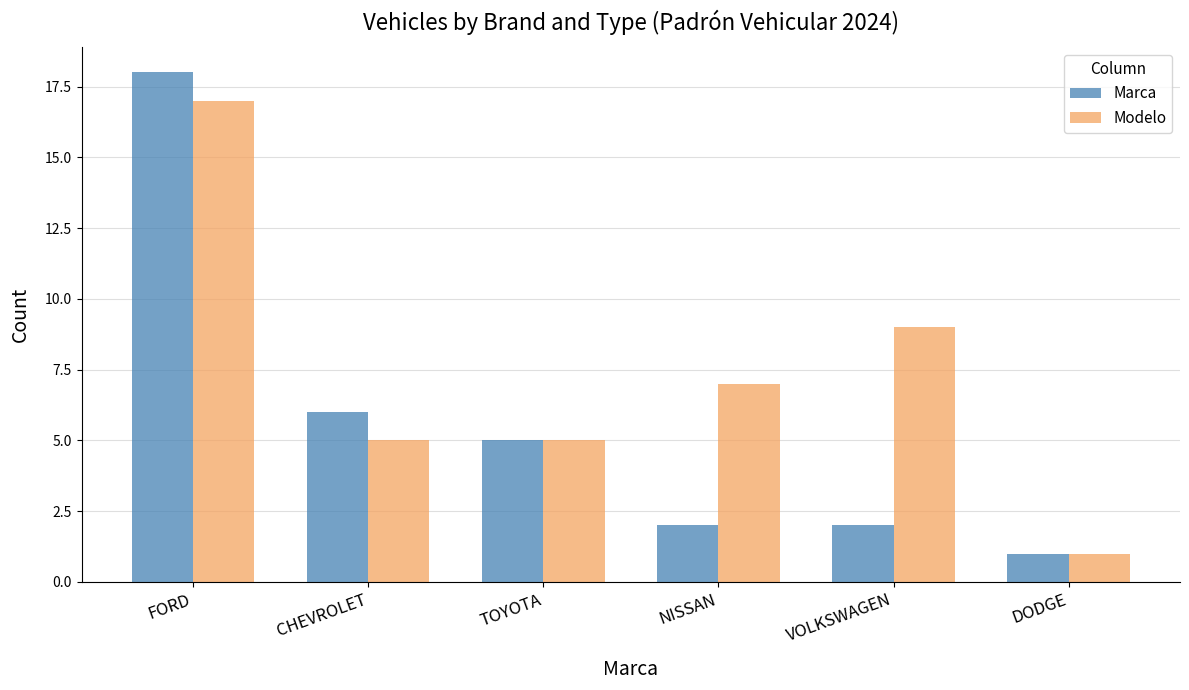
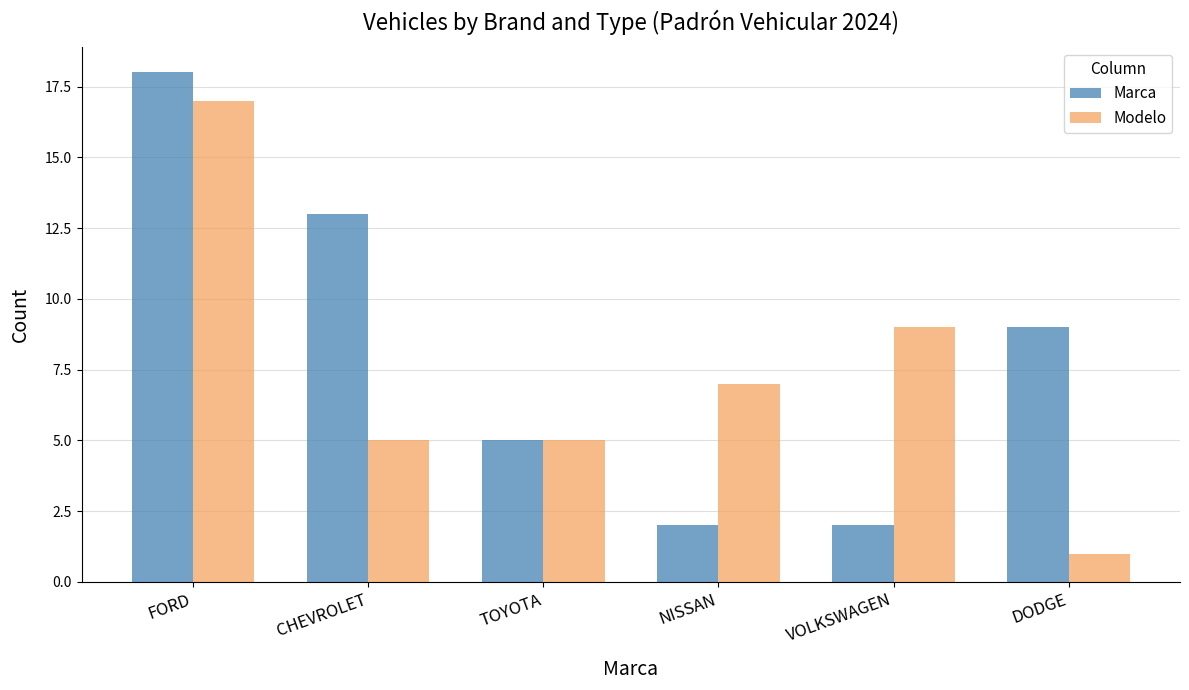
Marca, CHEVROLET: 6 -> 13
Marca, DODGE: 1 -> 9
